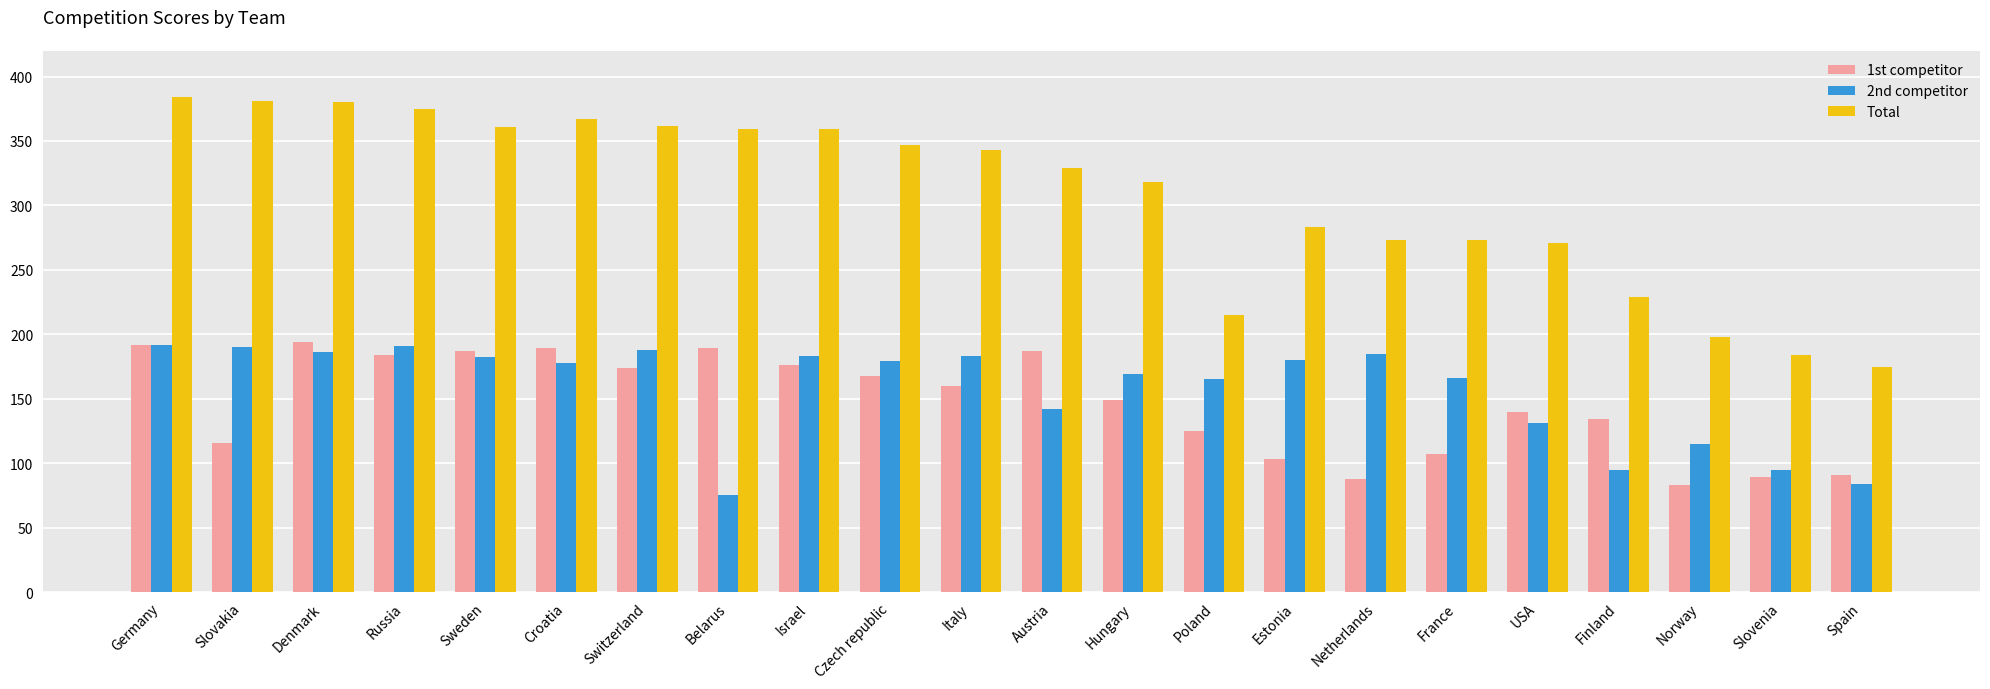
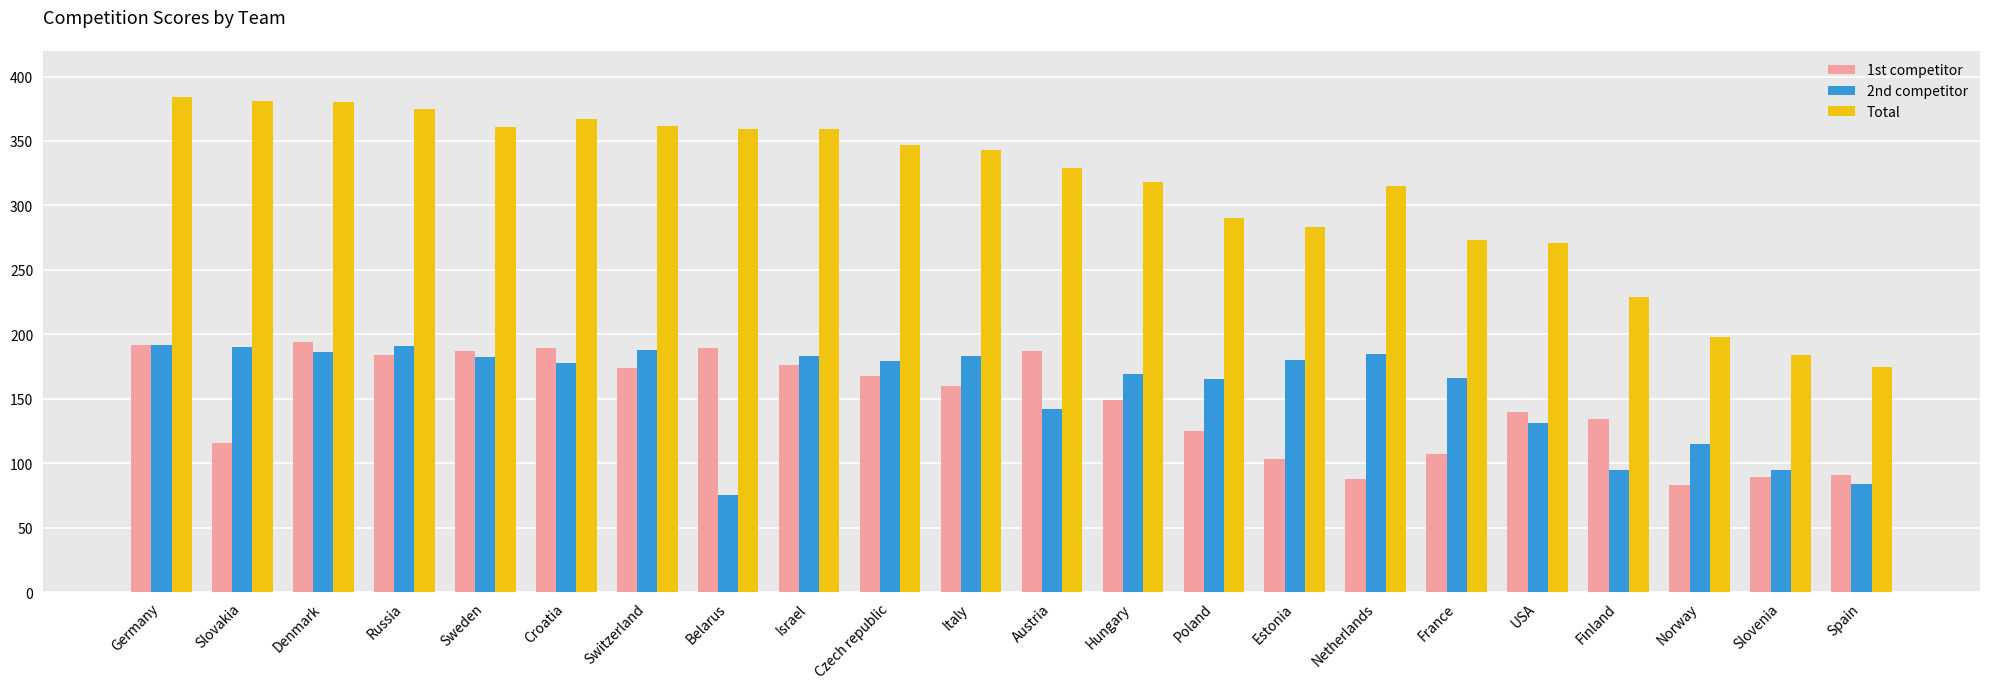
Total, Poland: 215 -> 290
Total, Netherlands: 273 -> 315
